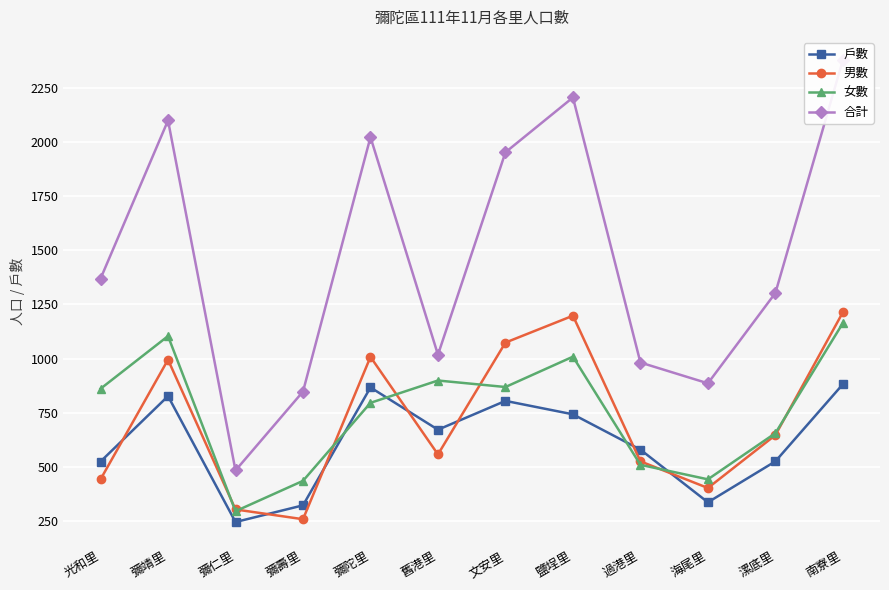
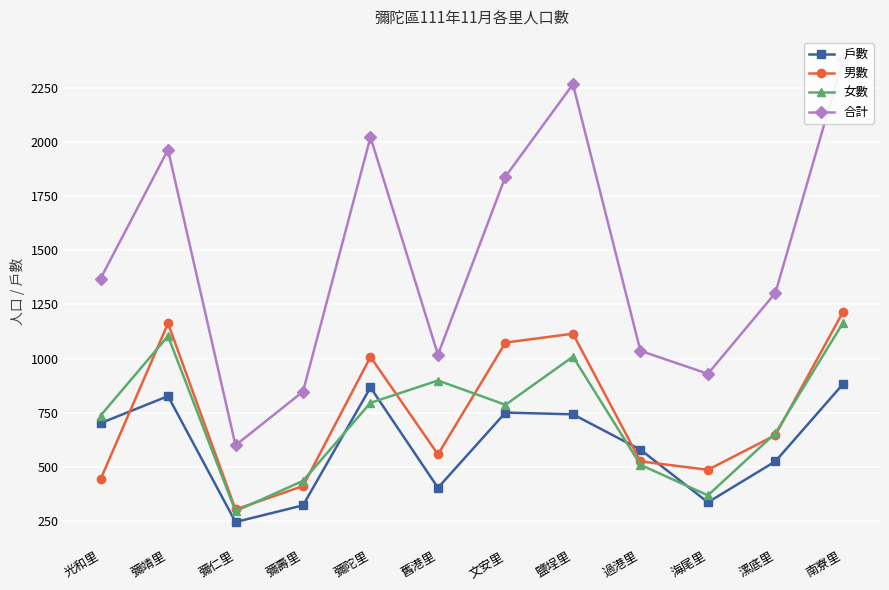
戶數, 光和里: 530 -> 700
女數, 光和里: 860 -> 740
男數, 彌靖里: 1000 -> 1160
合計, 彌靖里: 2100 -> 1960
合計, 彌仁里: 480 -> 600
男數, 彌壽里: 260 -> 410
戶數, 舊港里: 670 -> 400
戶數, 文安里: 810 -> 750
女數, 文安里: 870 -> 790
合計, 文安里: 1950 -> 1840
男數, 鹽埕里: 1200 -> 1120
合計, 鹽埕里: 2210 -> 2270
合計, 過港里: 980 -> 1040
男數, 海尾里: 400 -> 490
女數, 海尾里: 440 -> 370
合計, 海尾里: 890 -> 930
